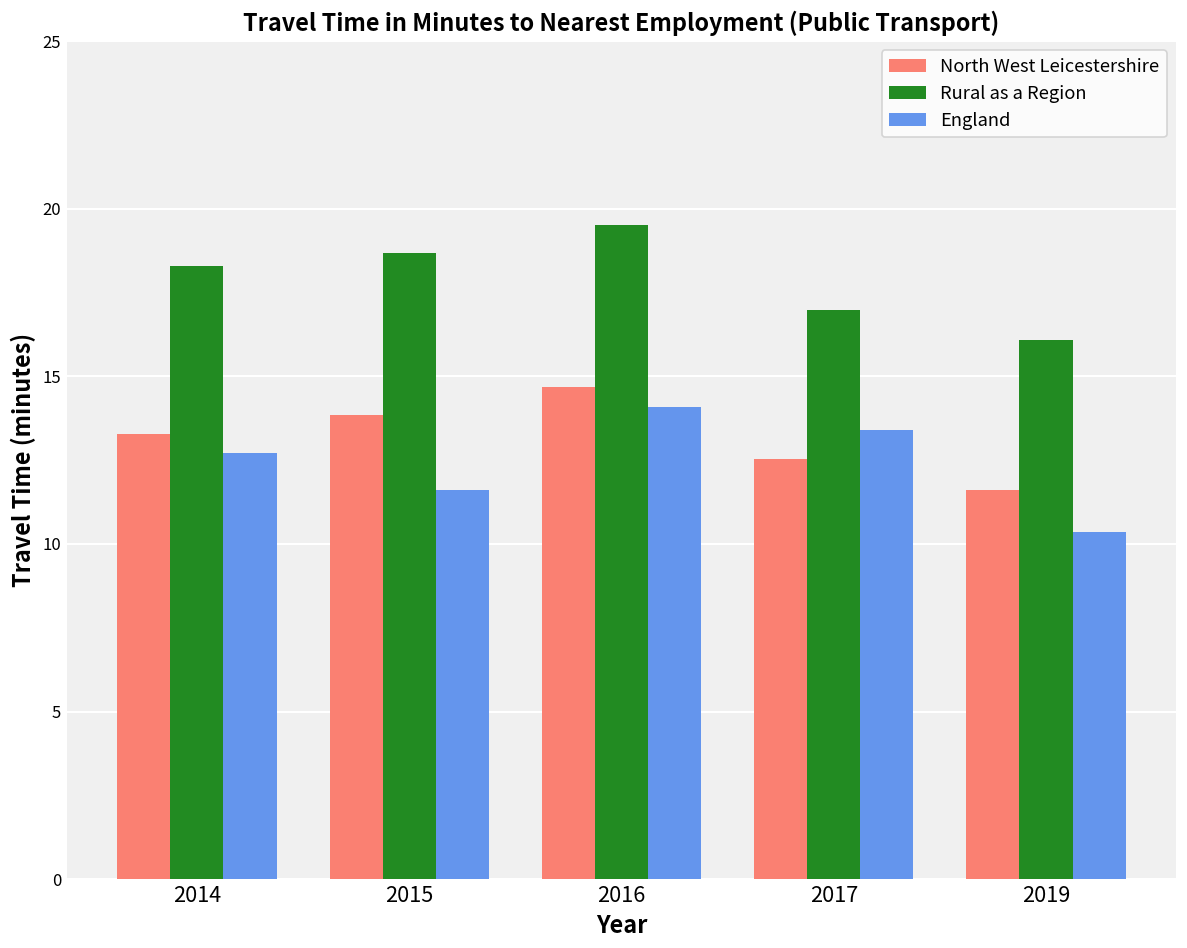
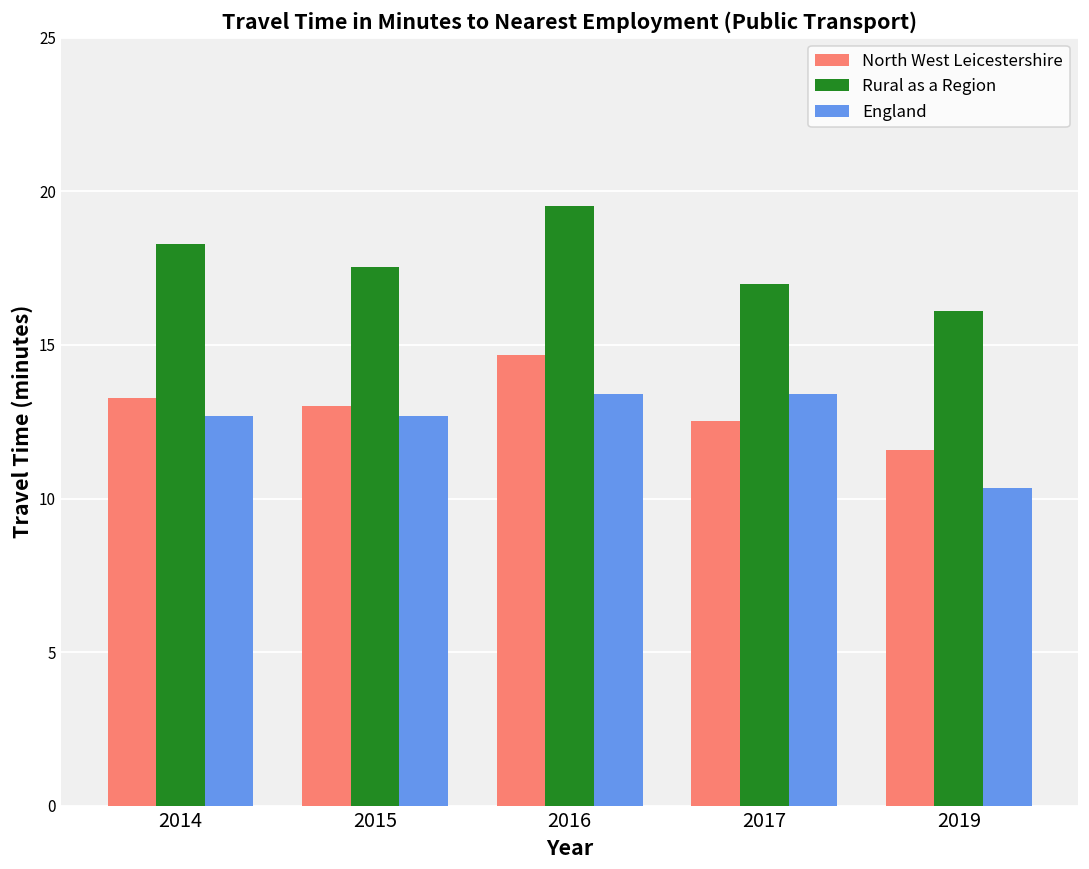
North West Leicestershire, 2015: 13.8 -> 13.0
Rural as a Region, 2015: 18.7 -> 17.5
England, 2015: 11.6 -> 12.7
England, 2016: 14.1 -> 13.4
